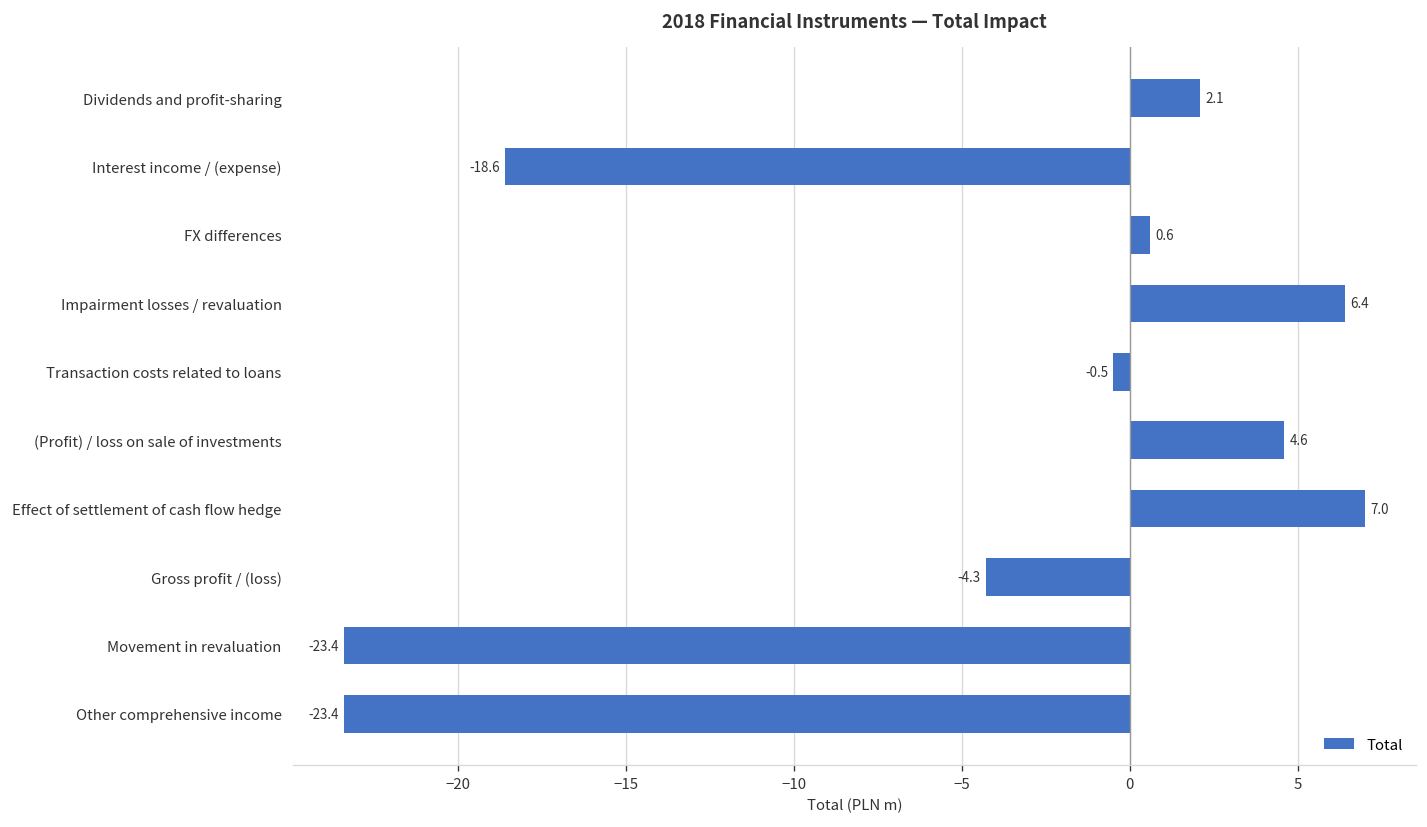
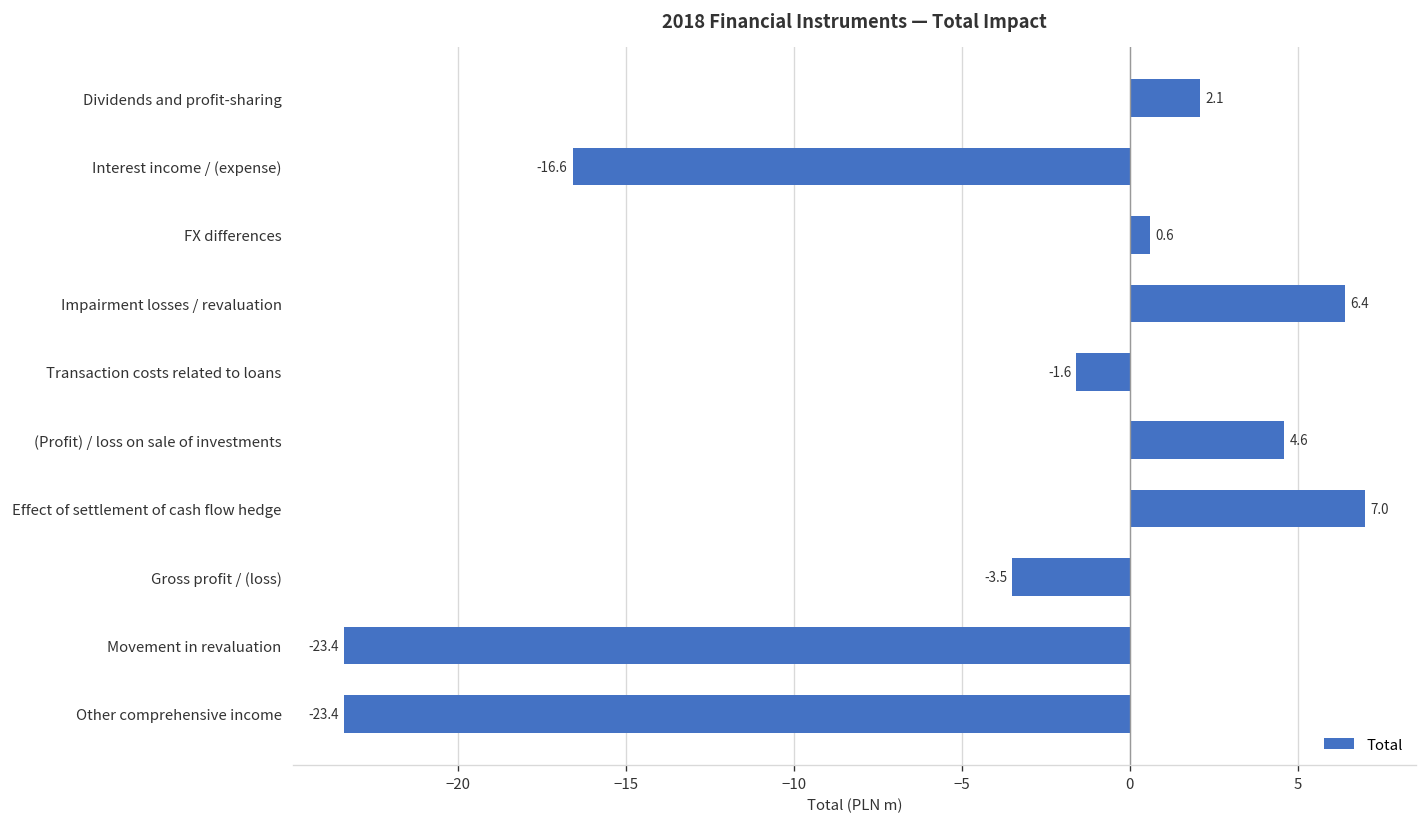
Interest income / (expense): -18.6 -> -16.6
Transaction costs related to loans: -0.5 -> -1.6
Gross profit / (loss): -4.3 -> -3.5
